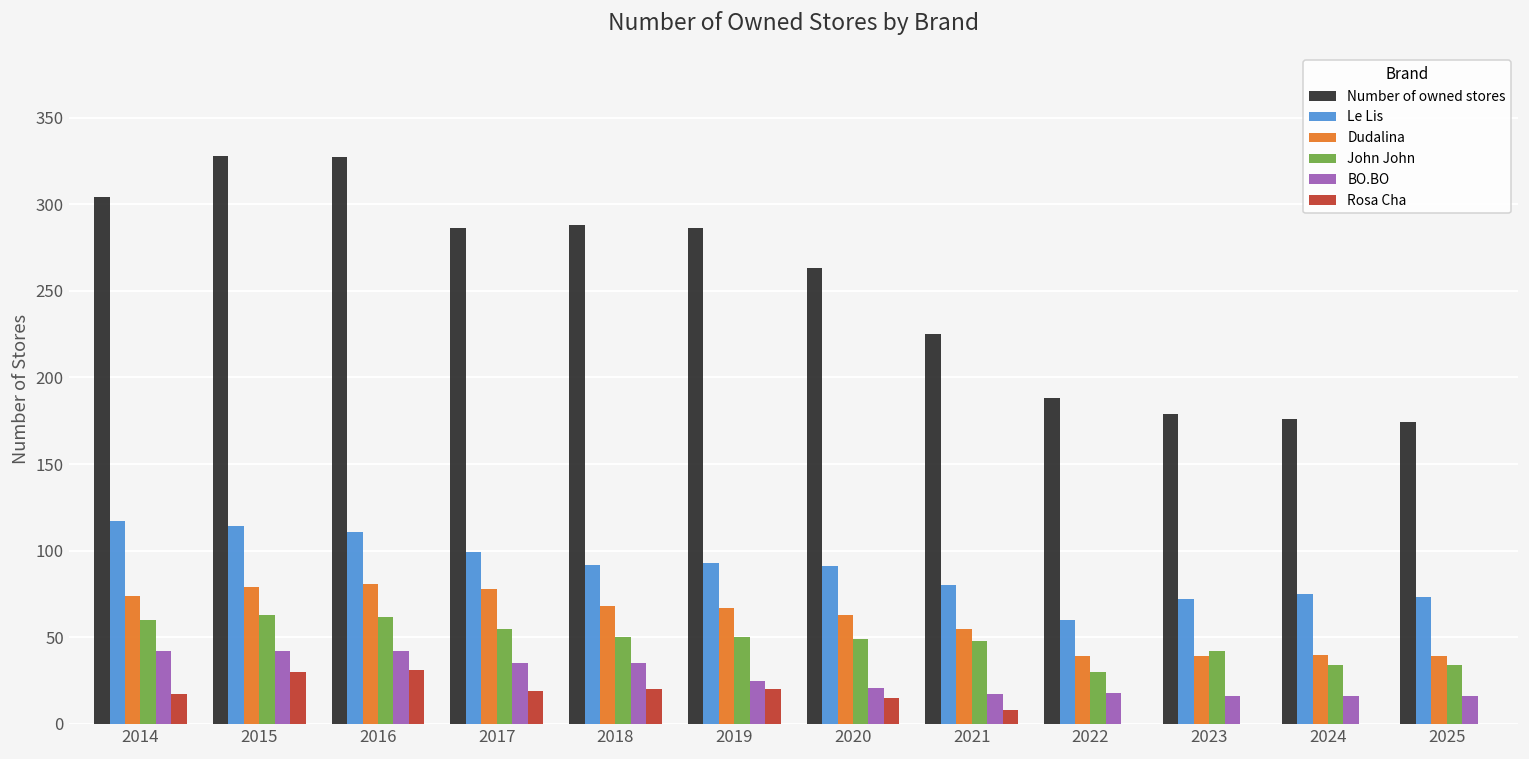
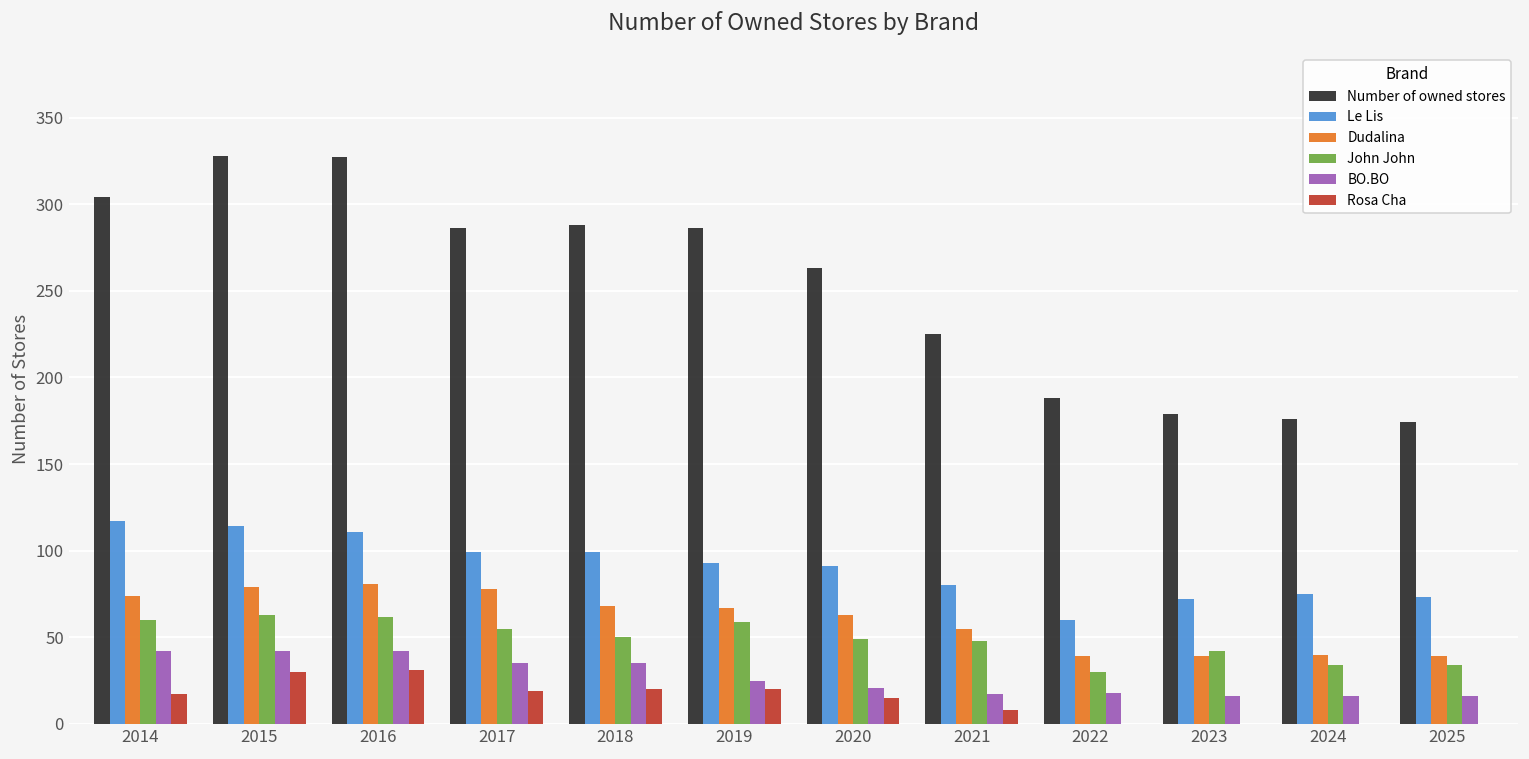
Le Lis, 2018: 92 -> 99
John John, 2019: 50 -> 59
